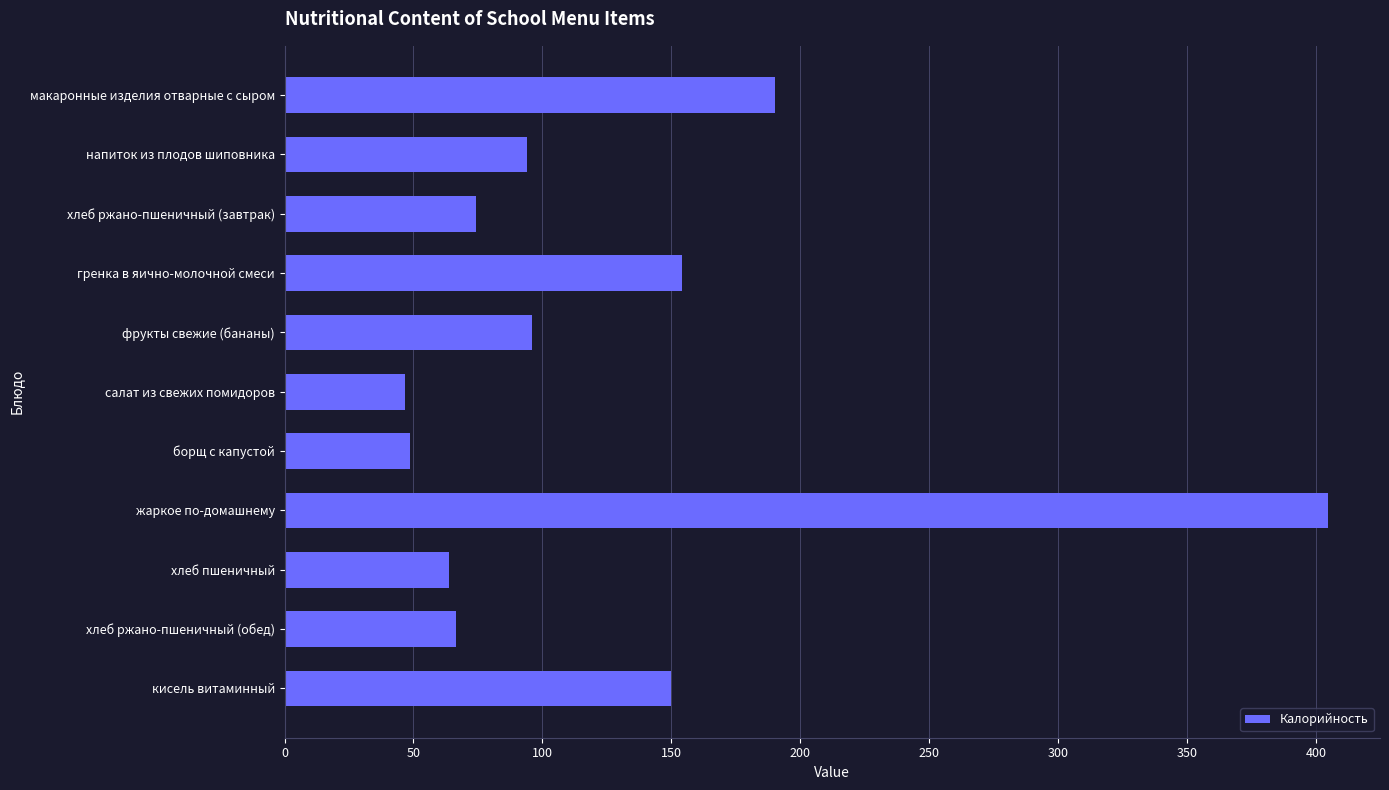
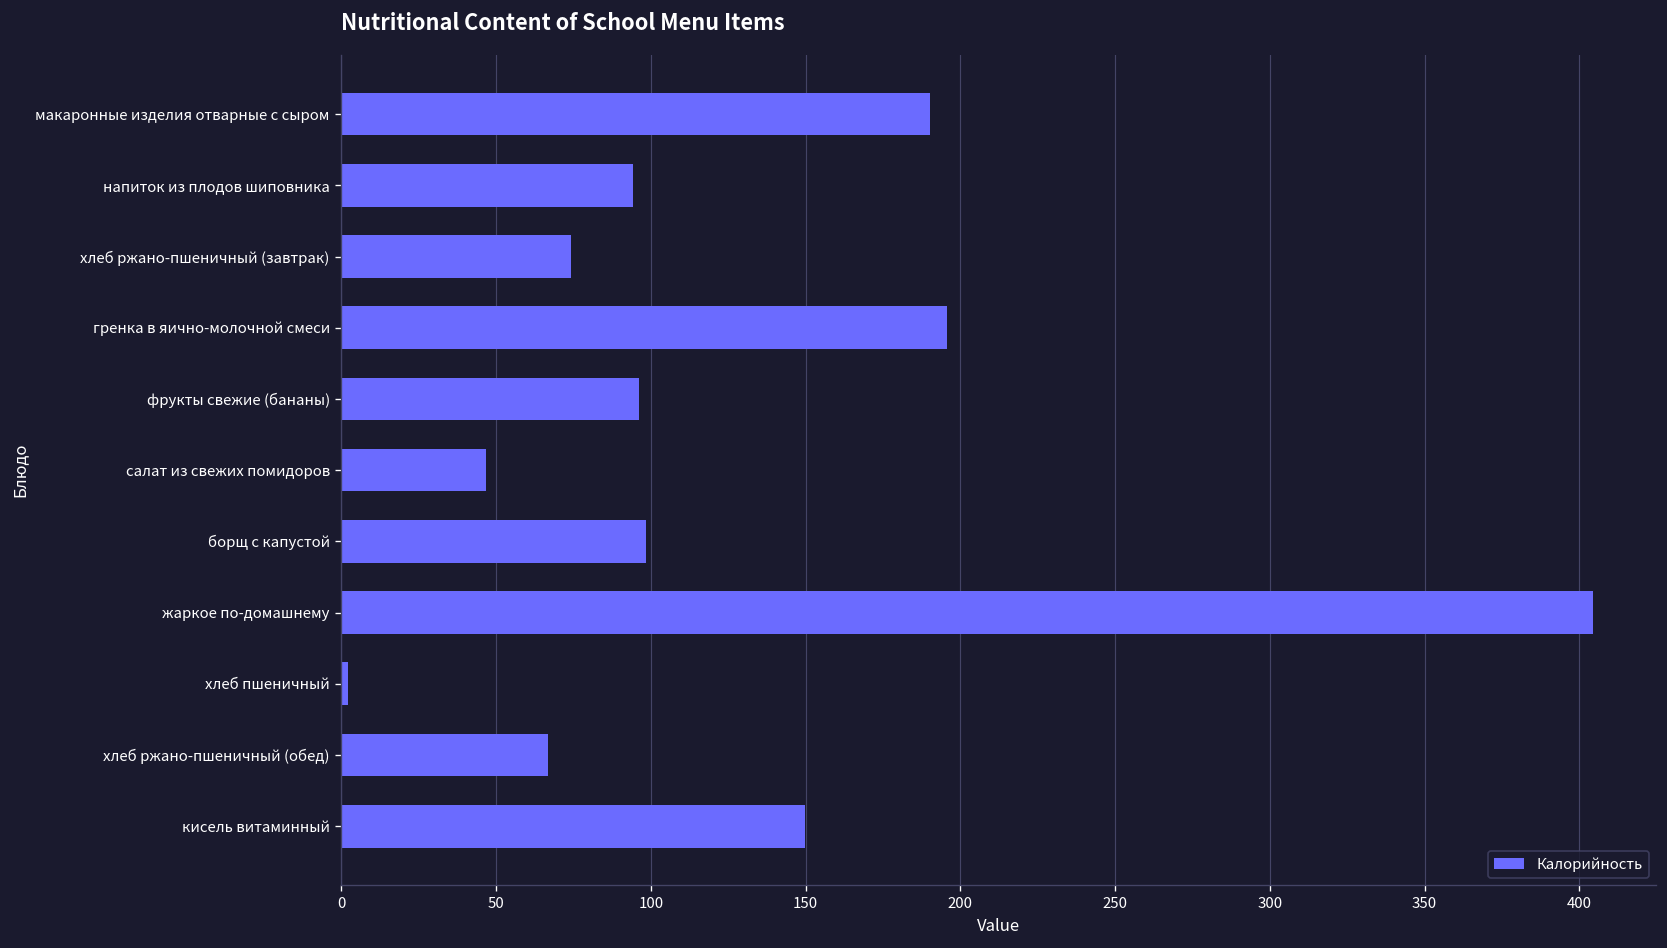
гренка в яично-молочной смеси: 154 -> 196
борщ с капустой: 49 -> 98
хлеб пшеничный: 64 -> 2
